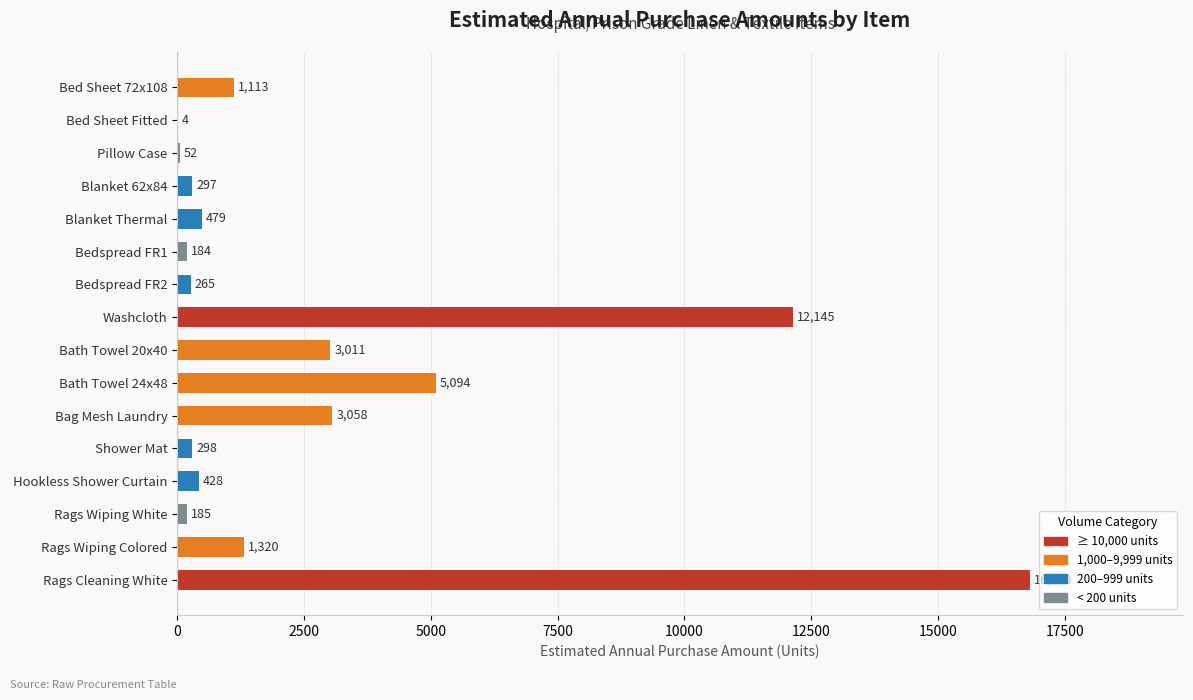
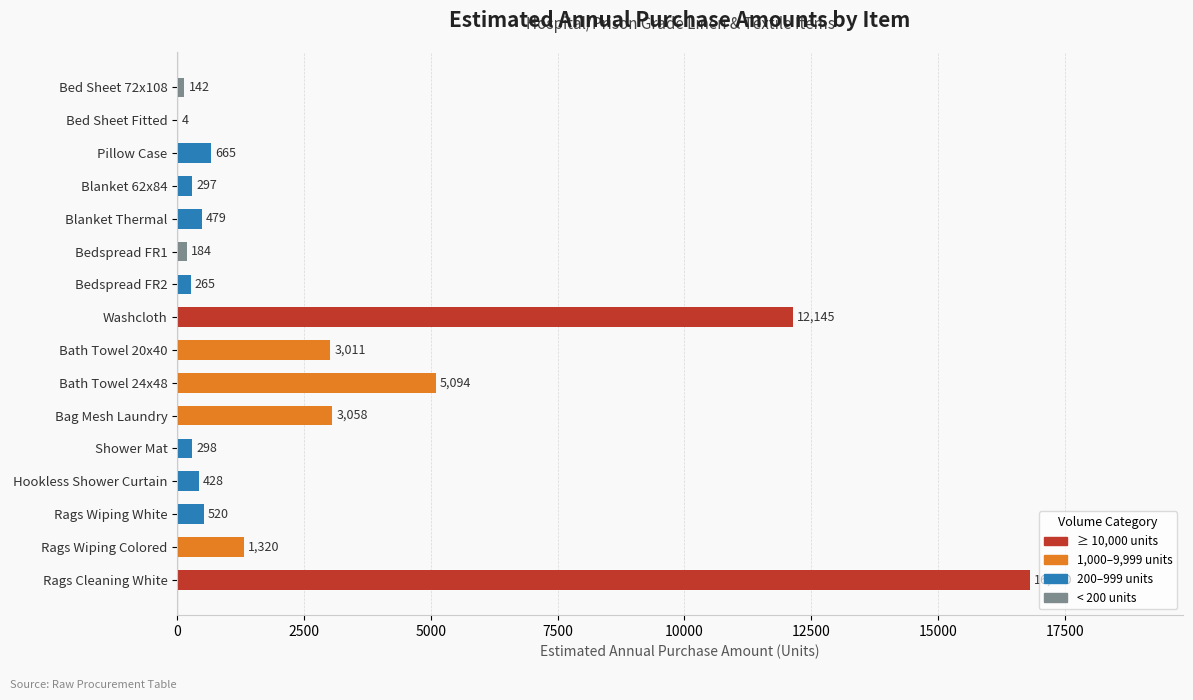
Bed Sheet 72x108: 1,113 -> 142
Pillow Case: 52 -> 665
Rags Wiping White: 185 -> 520
